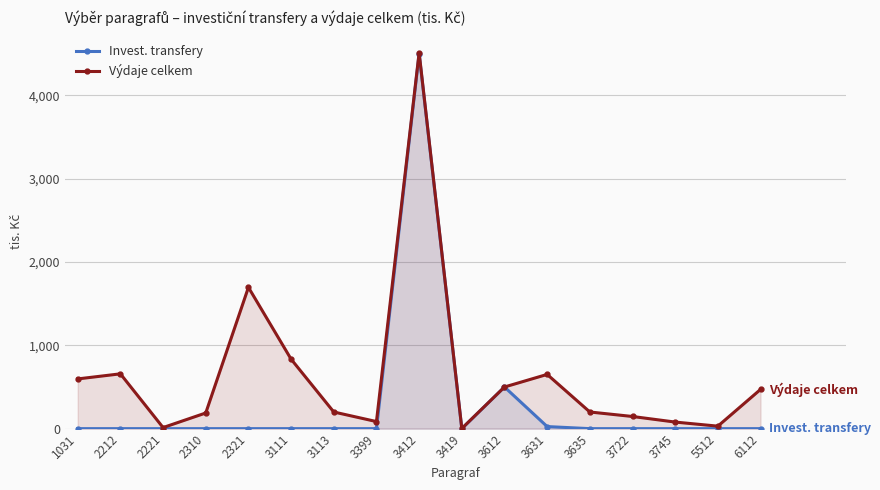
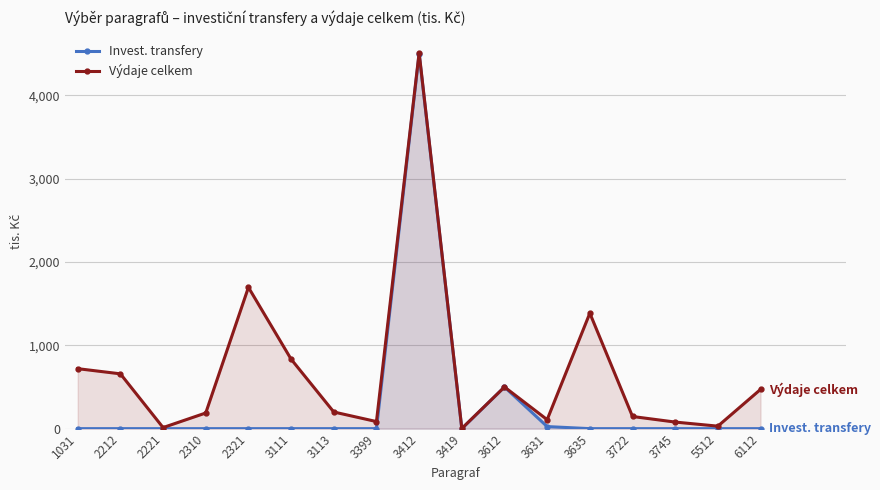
Výdaje celkem, 1031: 600 -> 700
Výdaje celkem, 3631: 700 -> 100
Výdaje celkem, 3635: 200 -> 1,400
